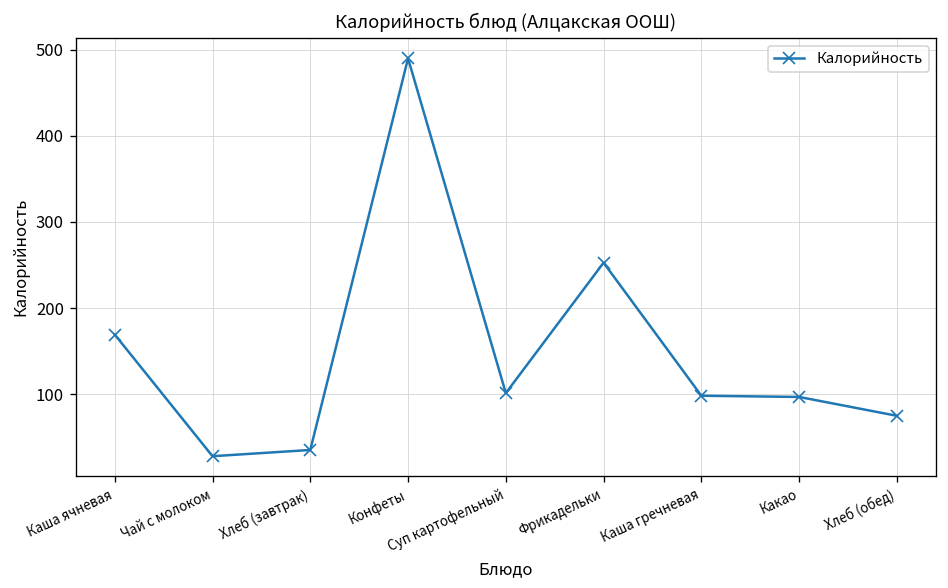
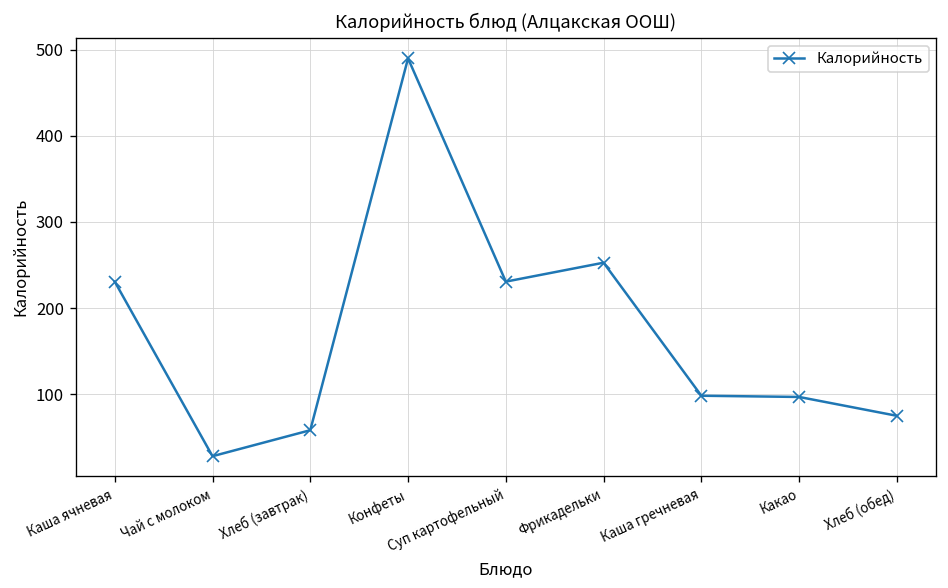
Каша ячневая: 170 -> 230
Хлеб (завтрак): 40 -> 60
Суп картофельный: 100 -> 230
